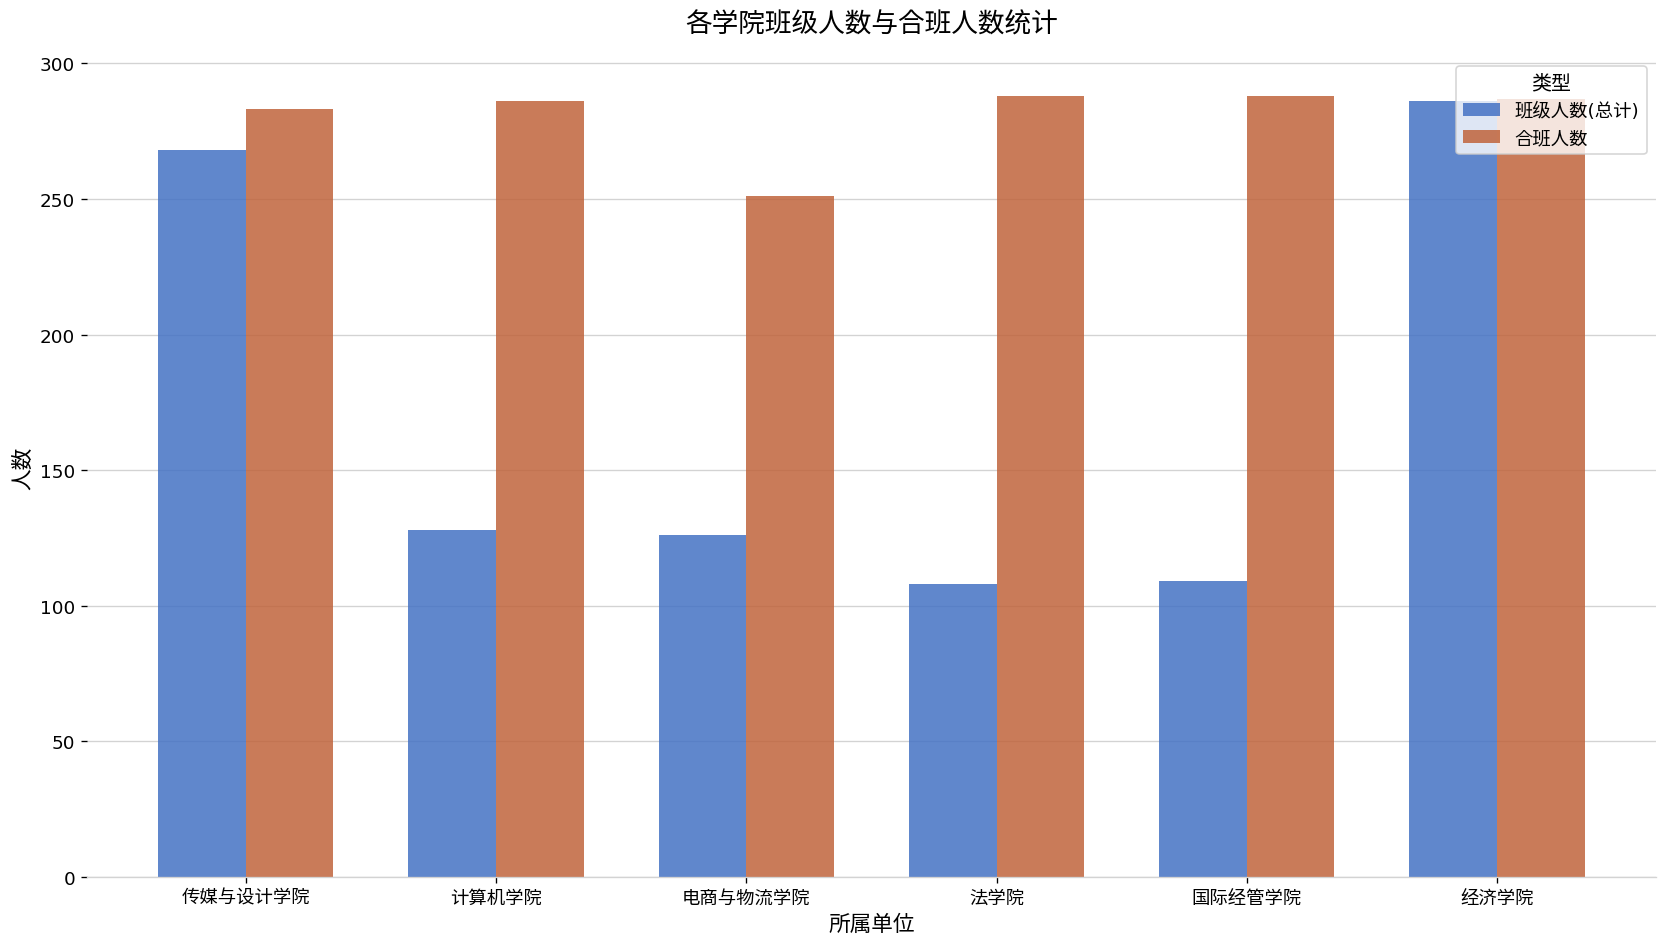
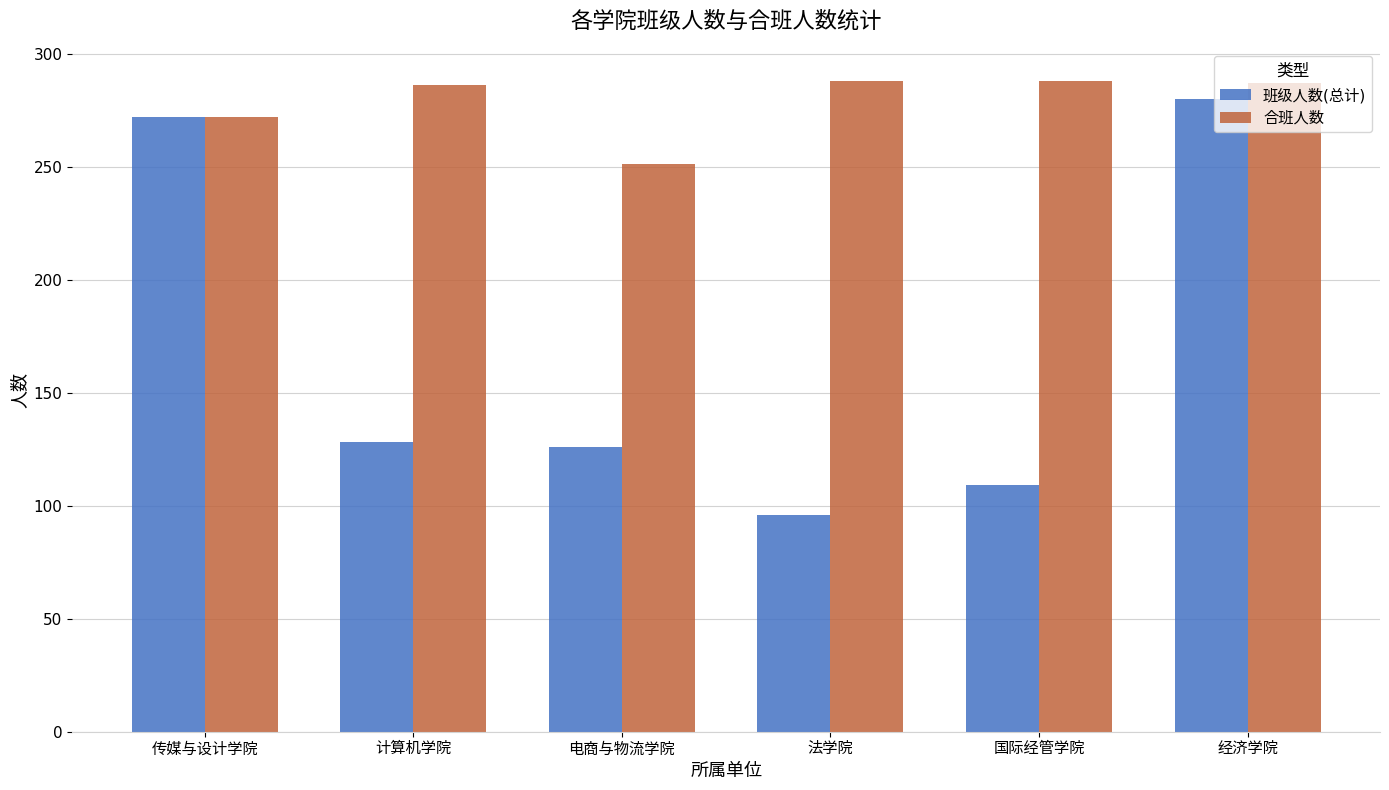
班级人数(总计), 传媒与设计学院: 268 -> 272
合班人数, 传媒与设计学院: 283 -> 272
班级人数(总计), 法学院: 108 -> 96
班级人数(总计), 经济学院: 286 -> 280
